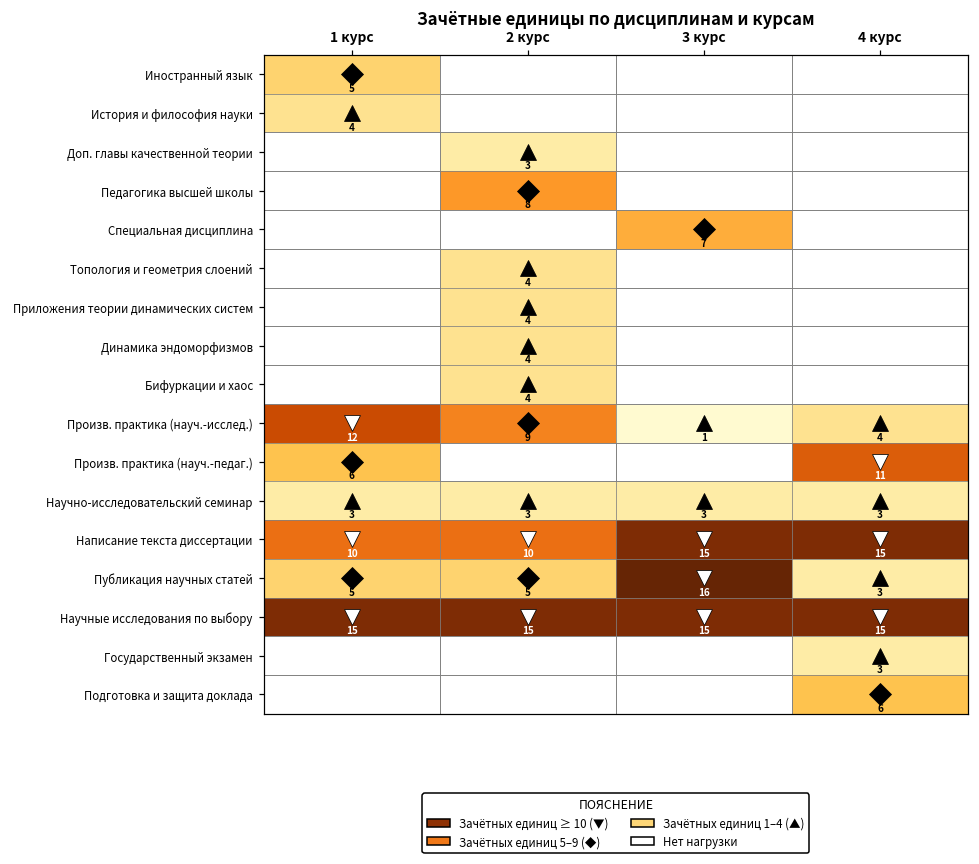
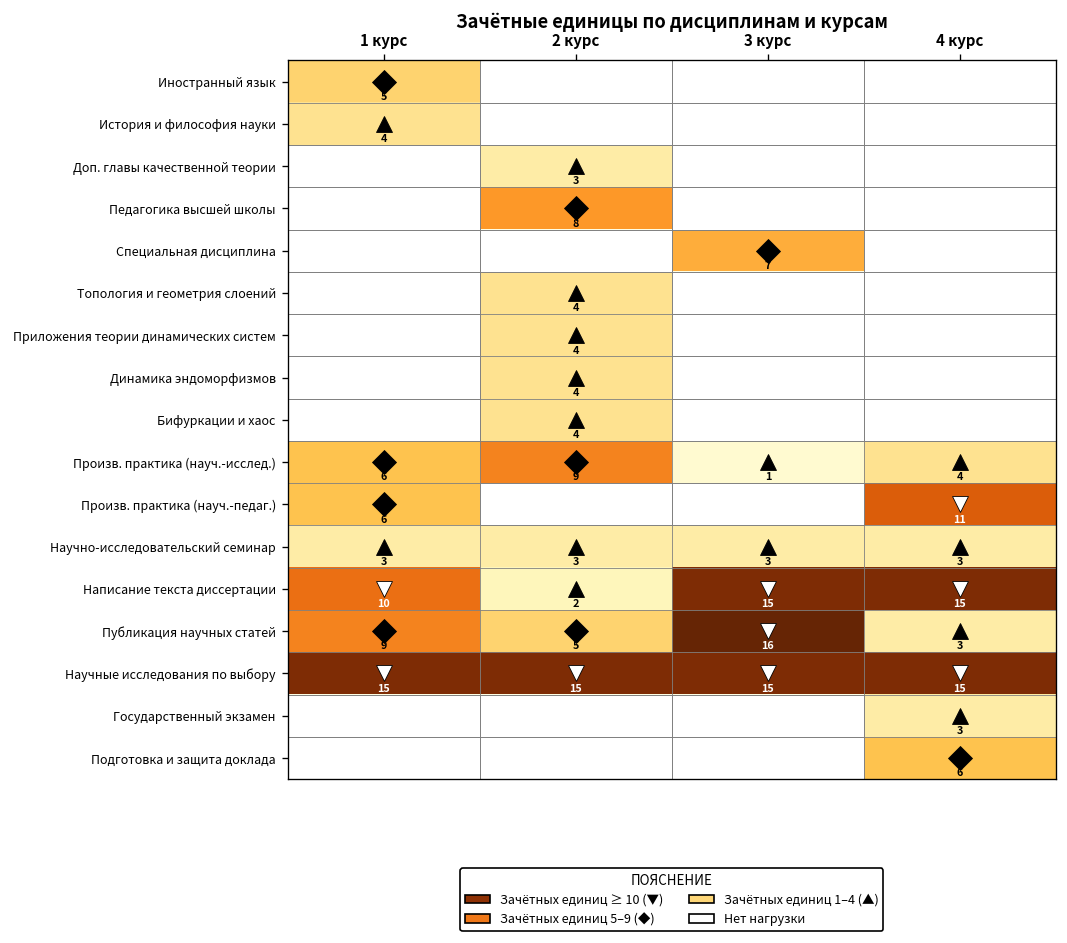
Произв. практика (науч.-исслед.), 1 курс: 12 -> 6
Написание текста диссертации, 2 курс: 10 -> 2
Публикация научных статей, 1 курс: 5 -> 9
